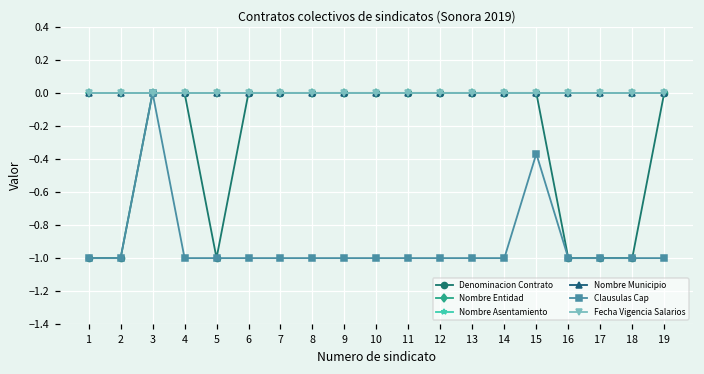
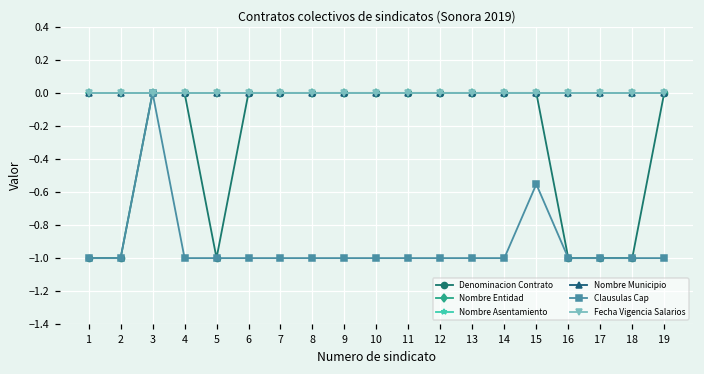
Clausulas Cap, 15: -0.37 -> -0.55
